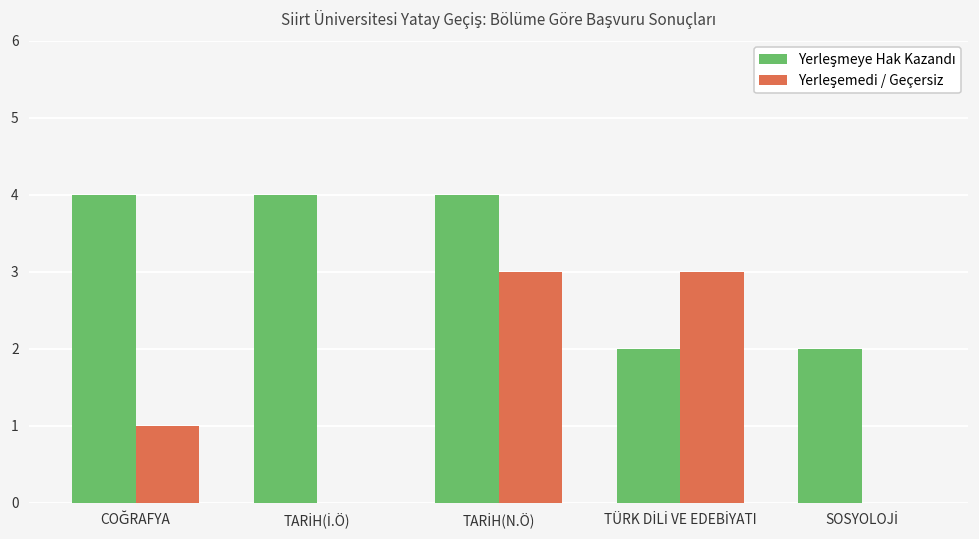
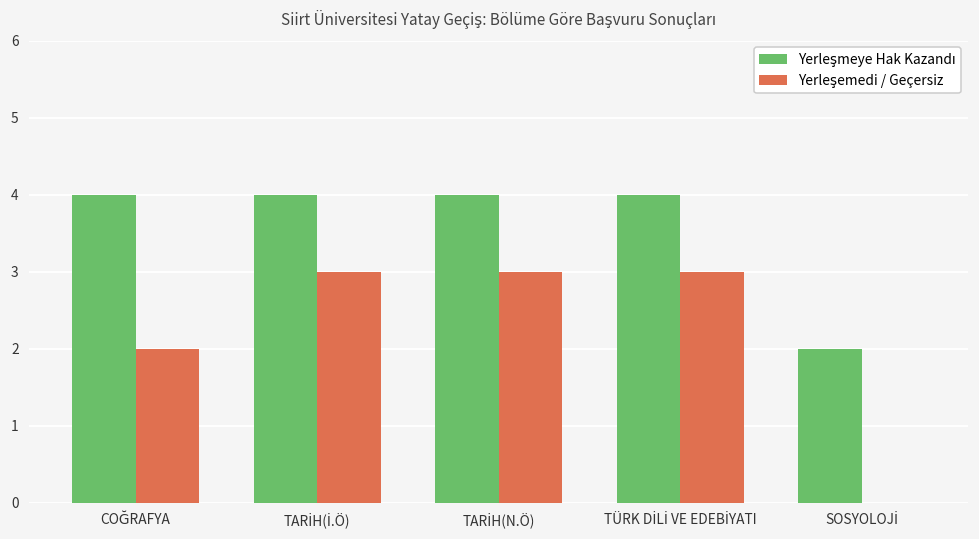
Yerleşemedi / Geçersiz, COĞRAFYA: 1 -> 2
Yerleşemedi / Geçersiz, TARİH(İ.Ö): 0 -> 3
Yerleşmeye Hak Kazandı, TÜRK DİLİ VE EDEBİYATI: 2 -> 4
